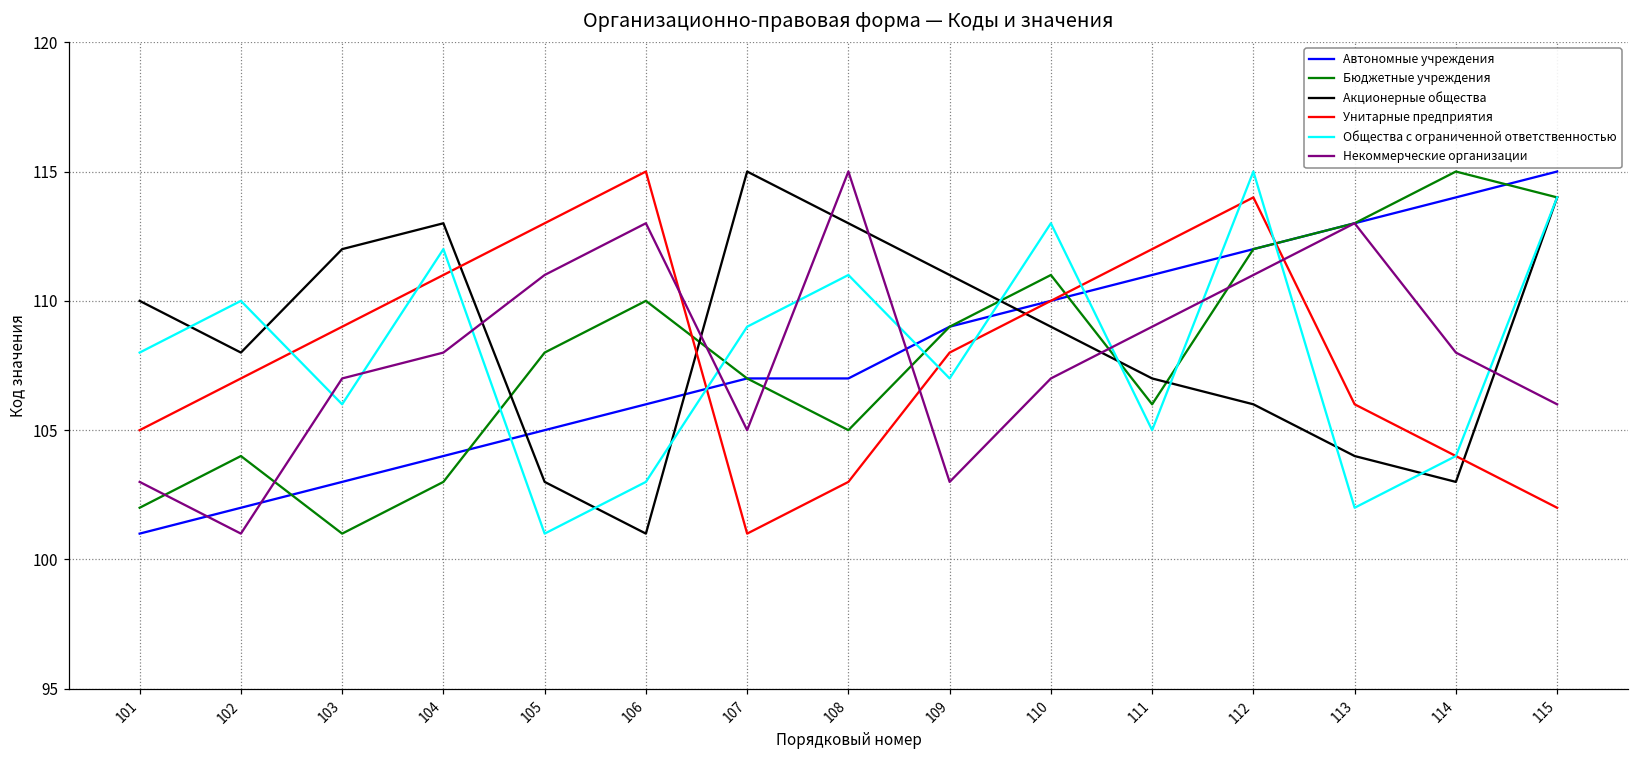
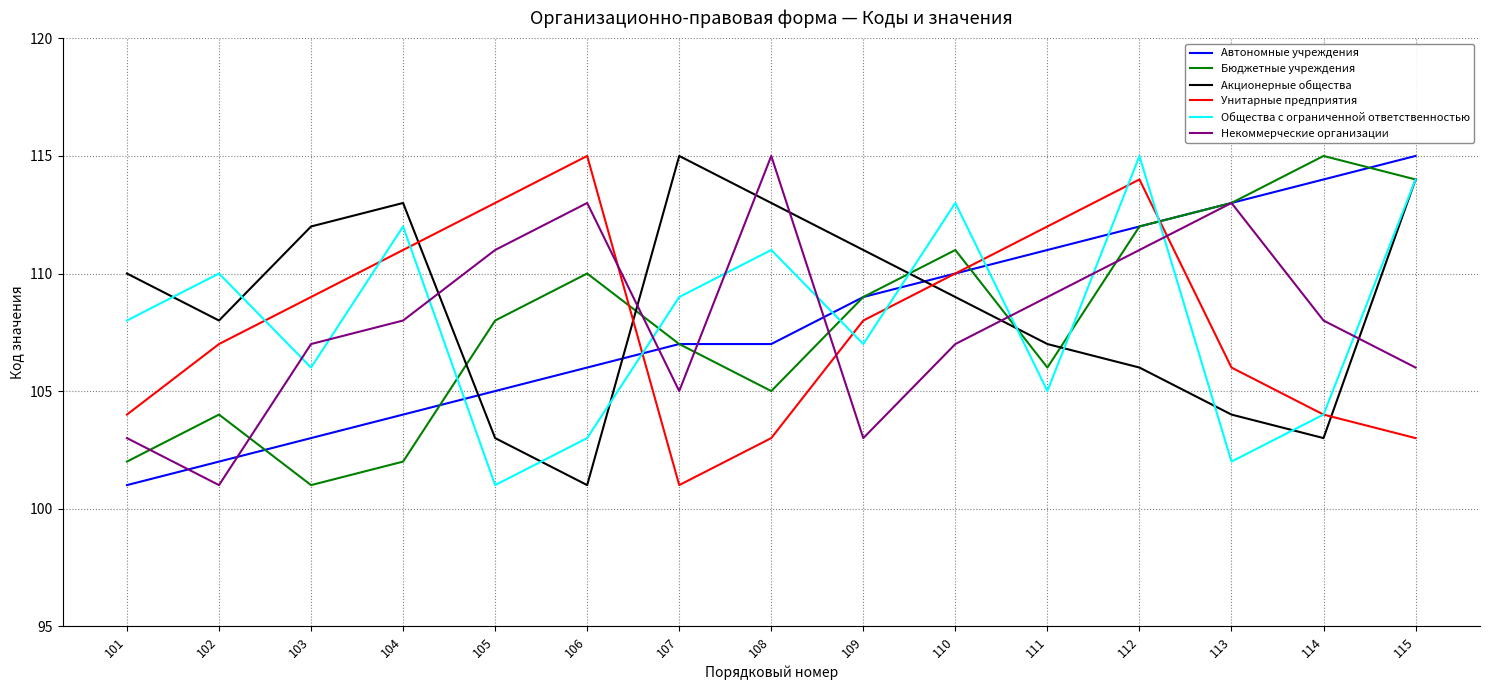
Унитарные предприятия, 101: 105 -> 104
Бюджетные учреждения, 104: 103 -> 102
Унитарные предприятия, 115: 102 -> 103
